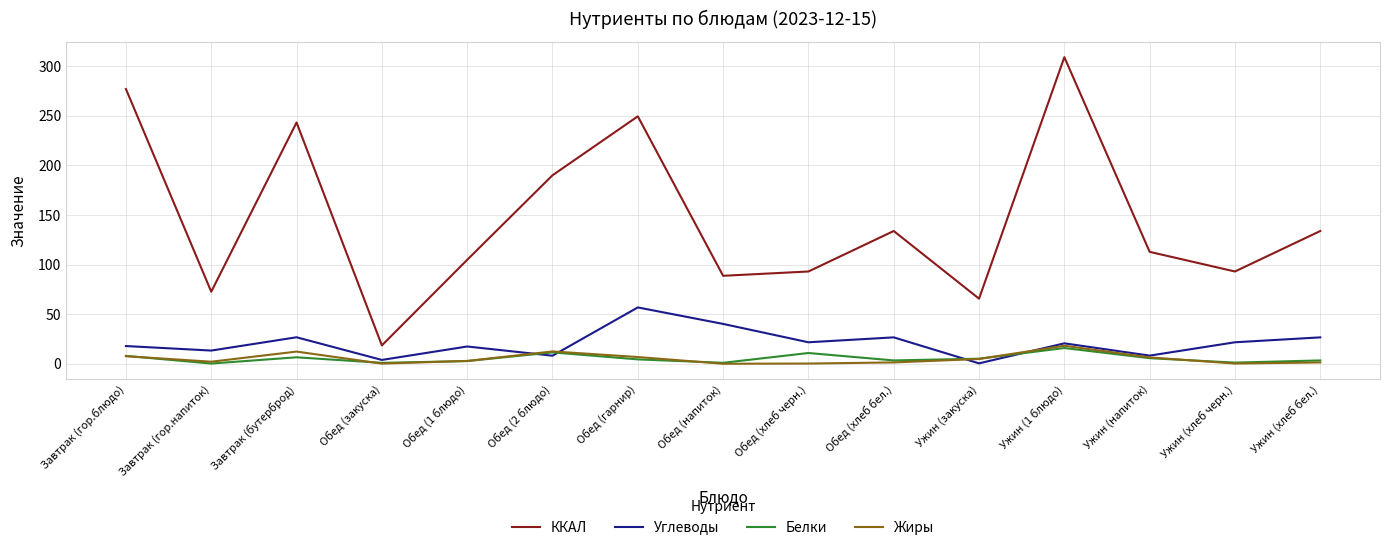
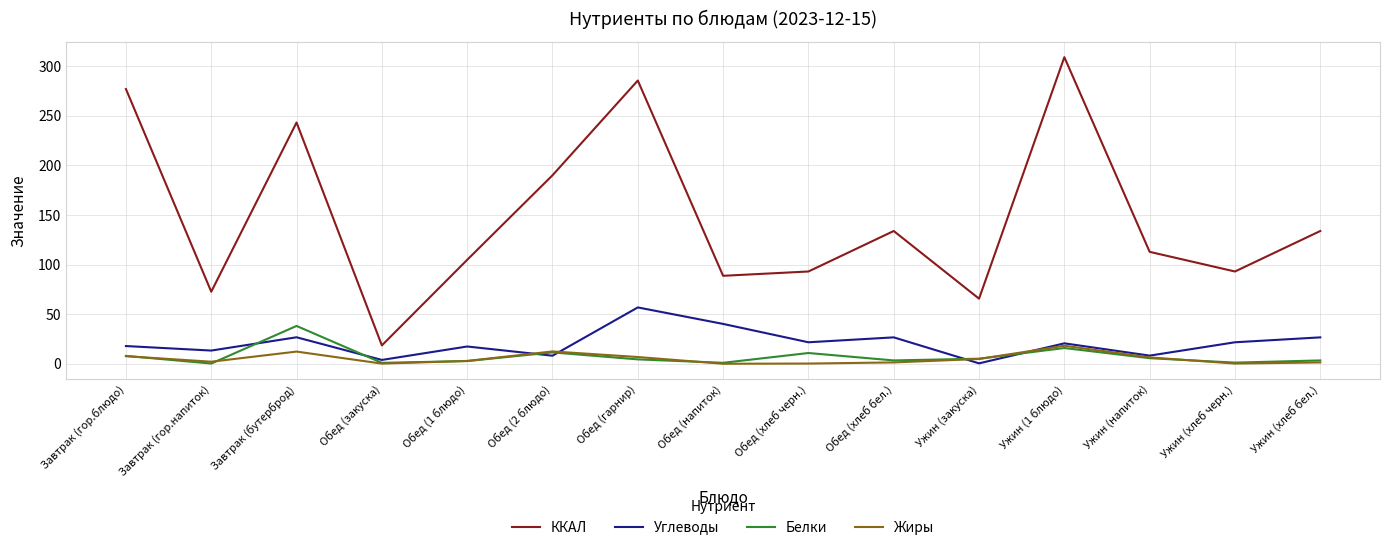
Белки, Завтрак (бутерброд): 10 -> 40
ККАЛ, Обед (гарнир): 250 -> 290
